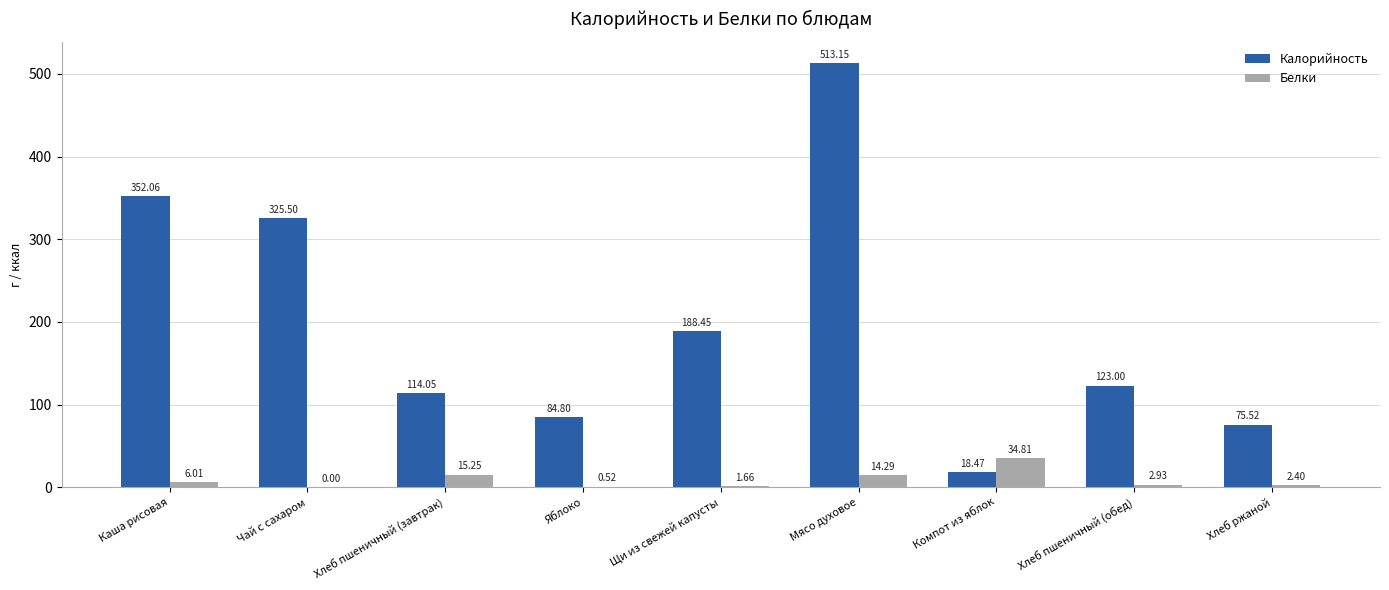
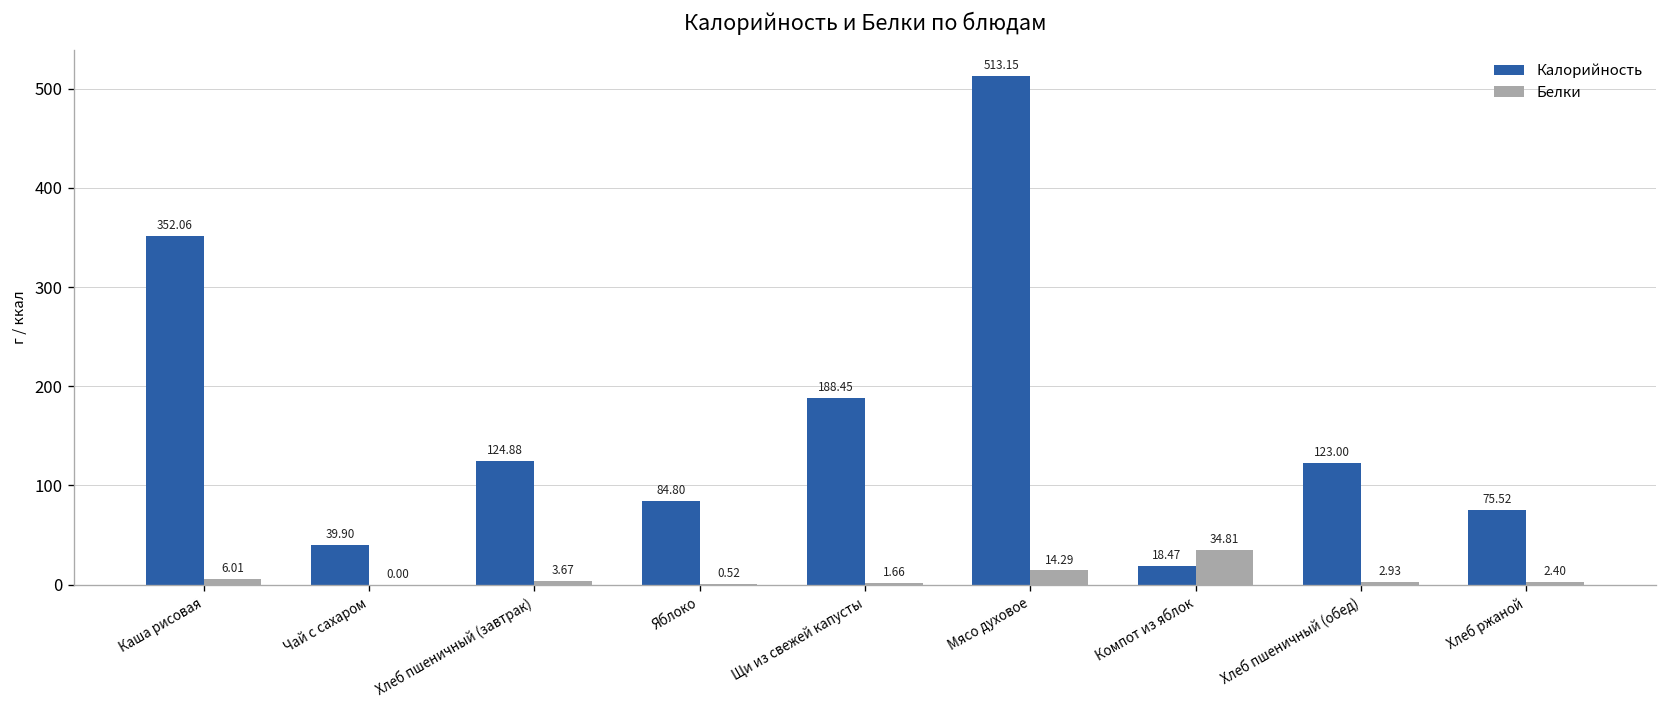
Калорийность, Чай с сахаром: 325.50 -> 39.90
Калорийность, Хлеб пшеничный (завтрак): 114.05 -> 124.88
Белки, Хлеб пшеничный (завтрак): 15.25 -> 3.67
